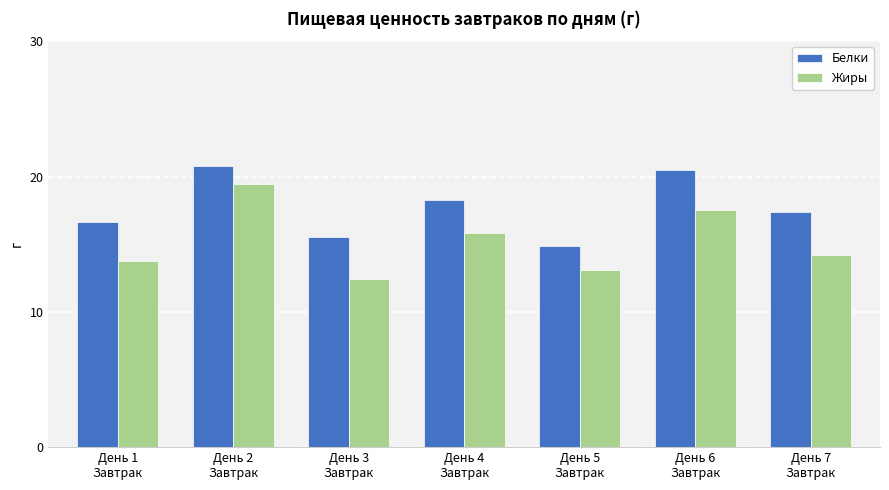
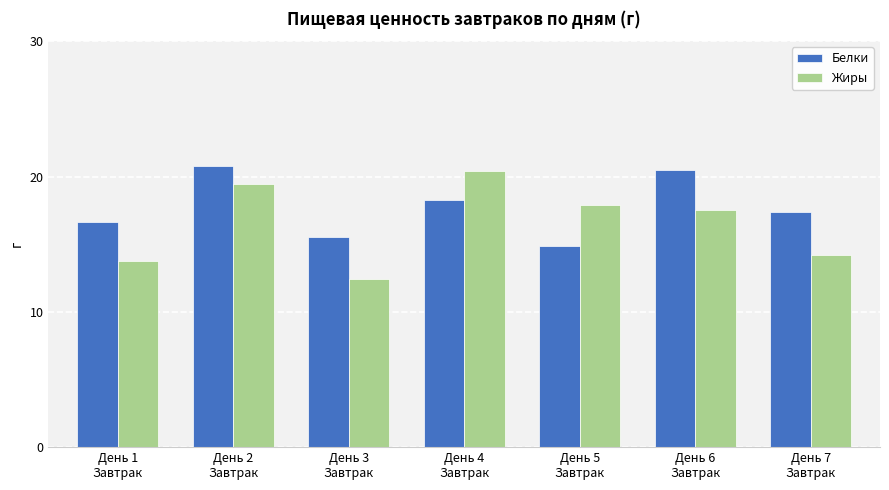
Жиры, День 4 Завтрак: 15.8 -> 20.4
Жиры, День 5 Завтрак: 13.1 -> 17.9
